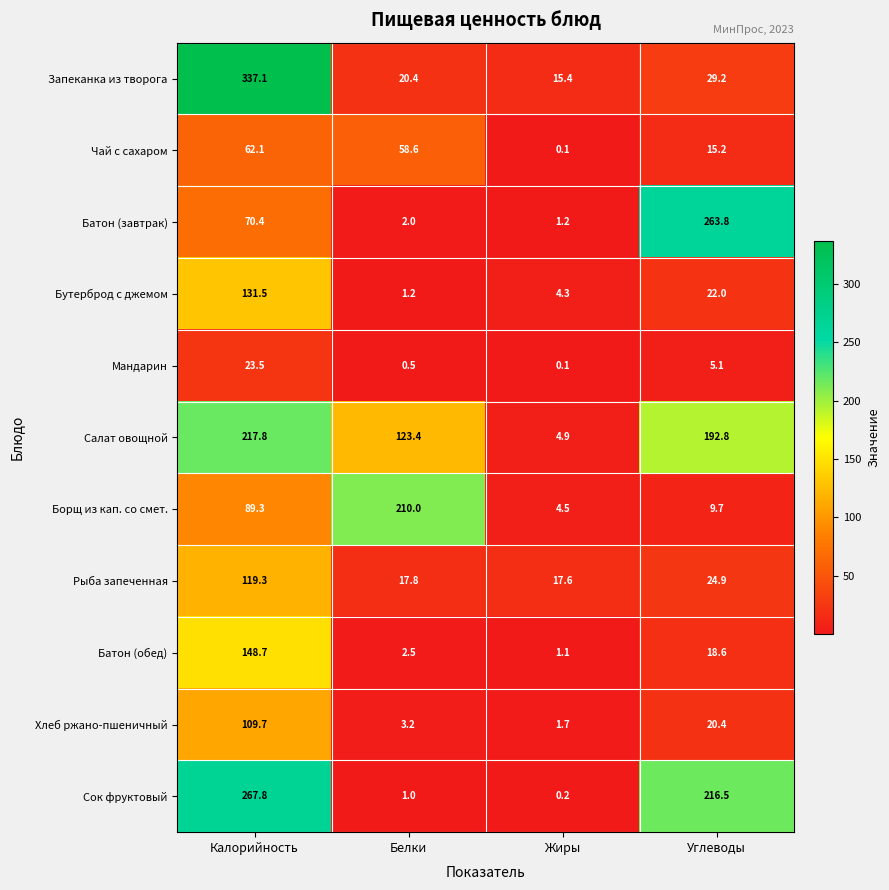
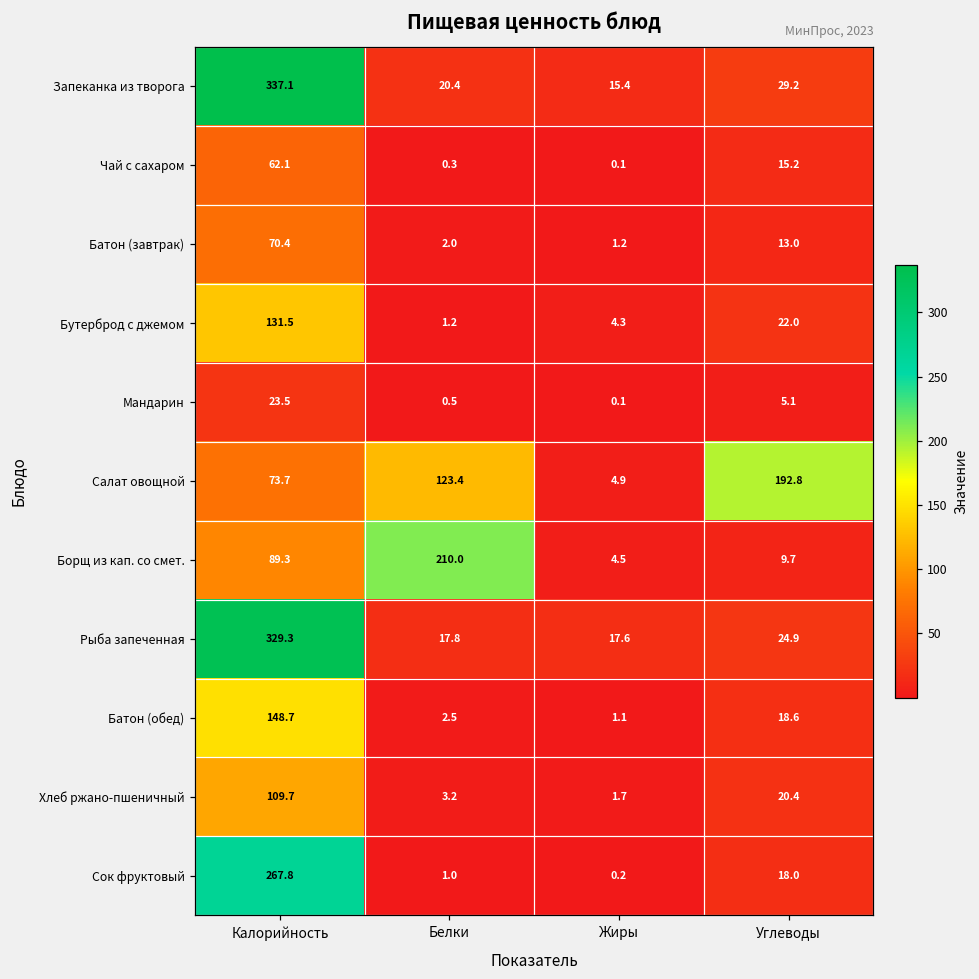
Чай с сахаром, Белки: 58.6 -> 0.3
Батон (завтрак), Углеводы: 263.8 -> 13.0
Салат овощной, Калорийность: 217.8 -> 73.7
Рыба запеченная, Калорийность: 119.3 -> 329.3
Сок фруктовый, Углеводы: 216.5 -> 18.0
